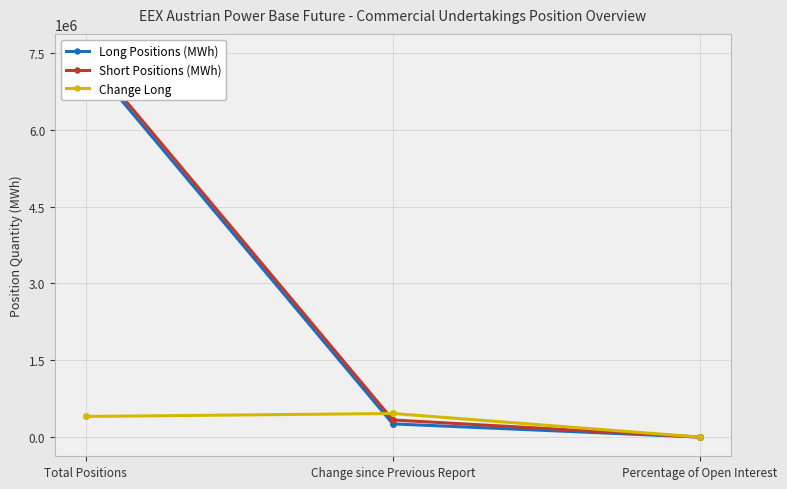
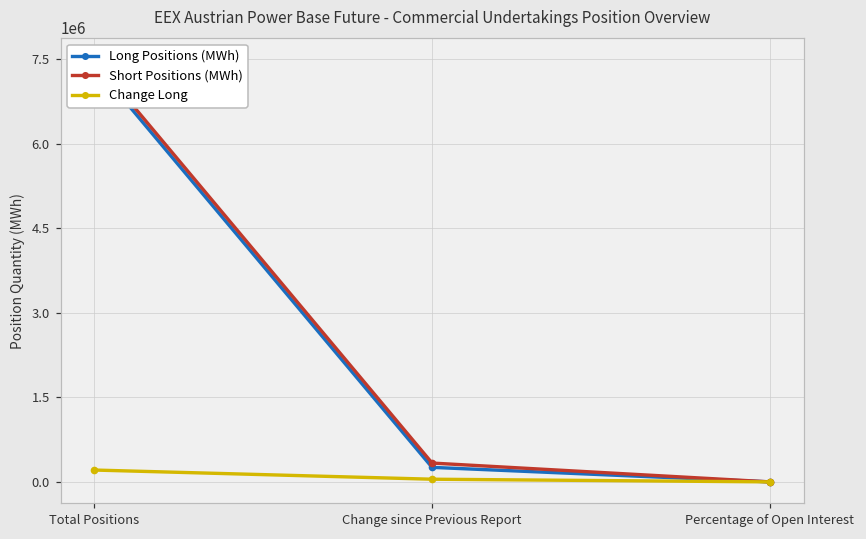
Change Long, Total Positions: 400000 -> 200000
Change Long, Change since Previous Report: 500000 -> 0
